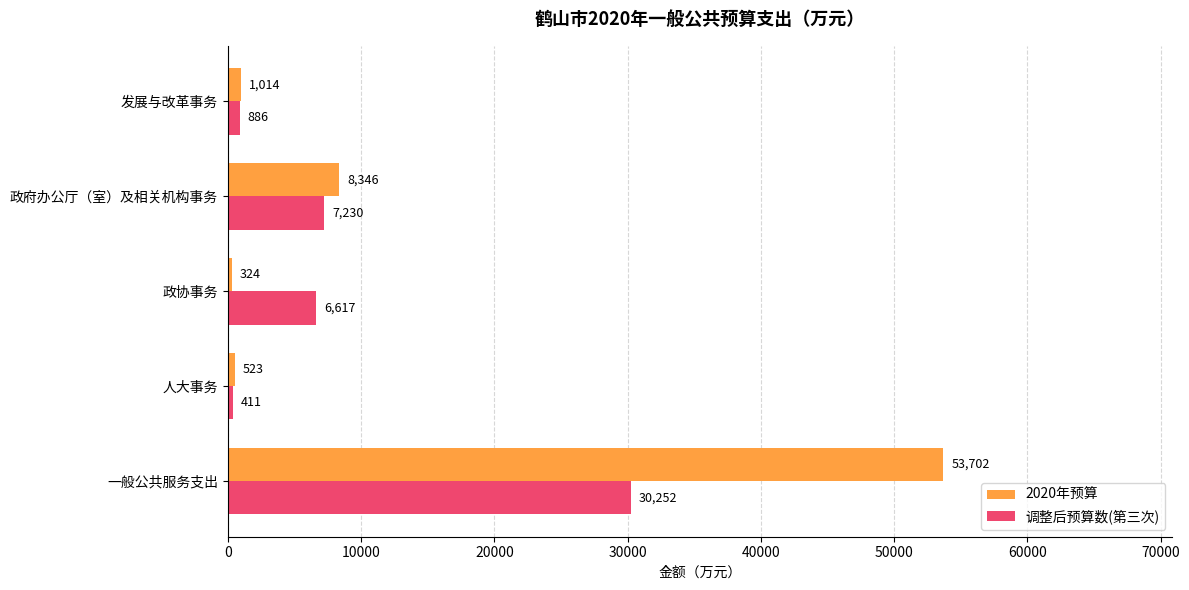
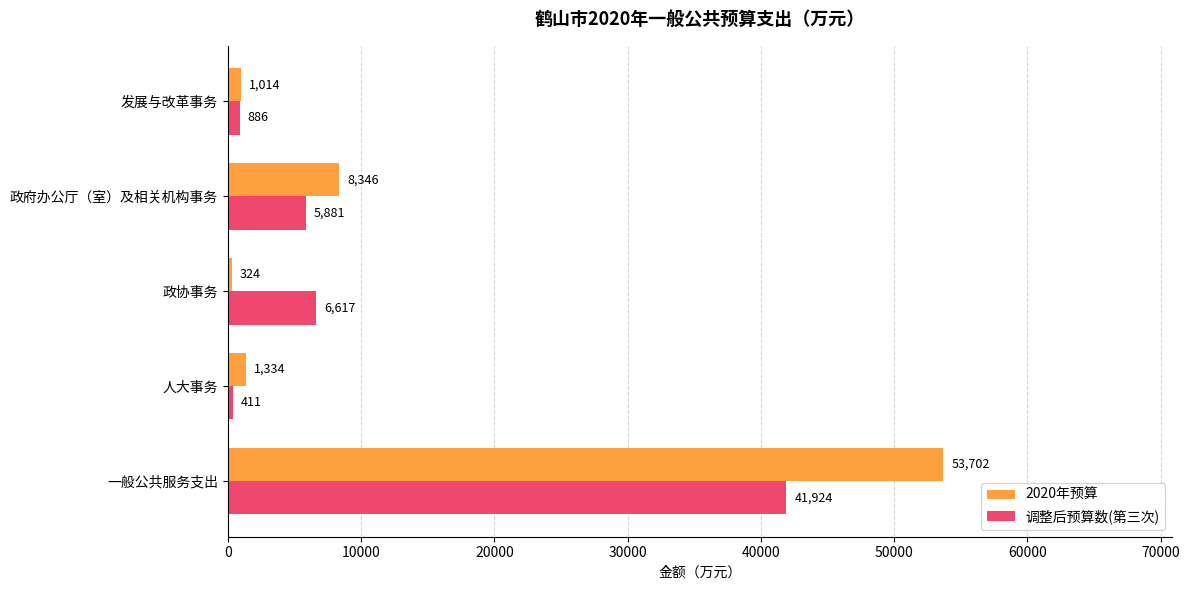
调整后预算数(第三次), 政府办公厅（室）及相关机构事务: 7,230 -> 5,881
2020年预算, 人大事务: 523 -> 1,334
调整后预算数(第三次), 一般公共服务支出: 30,252 -> 41,924
